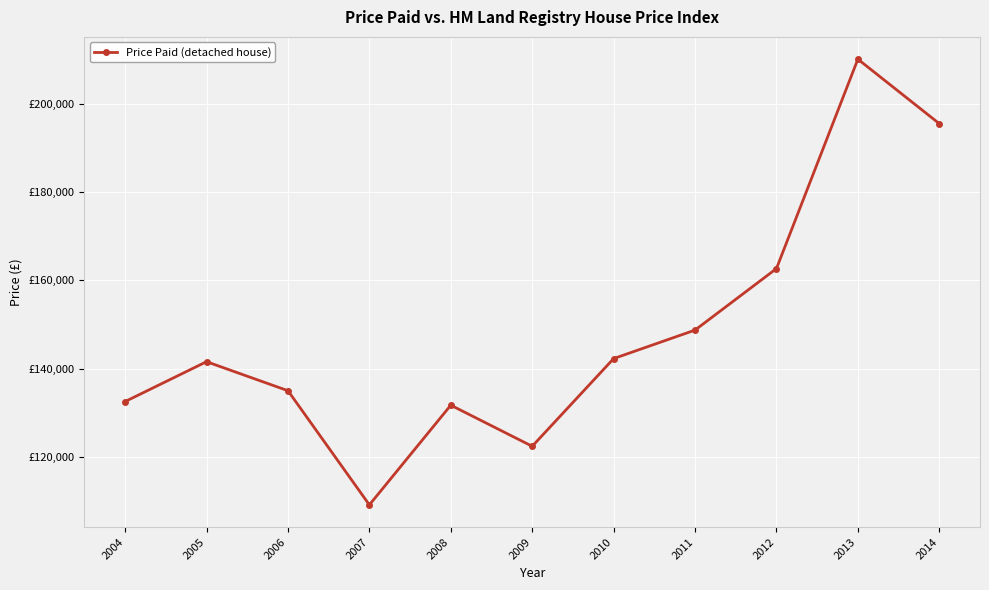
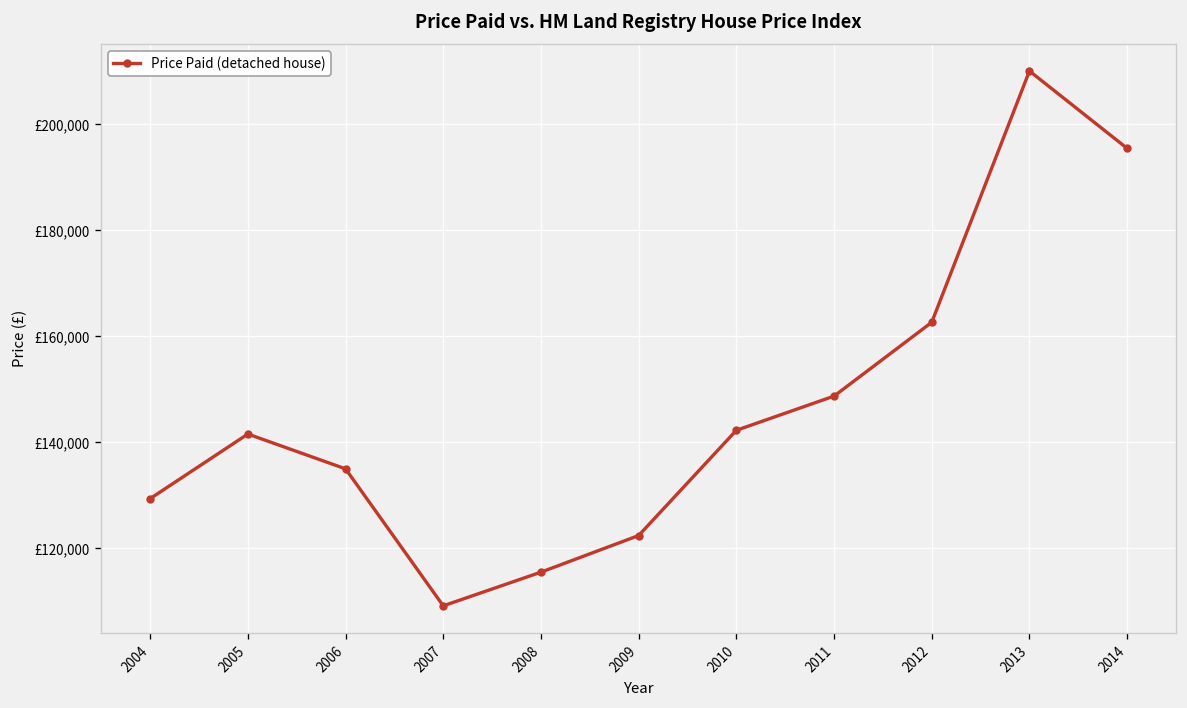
2004: £133,000 -> £129,000
2008: £132,000 -> £116,000
